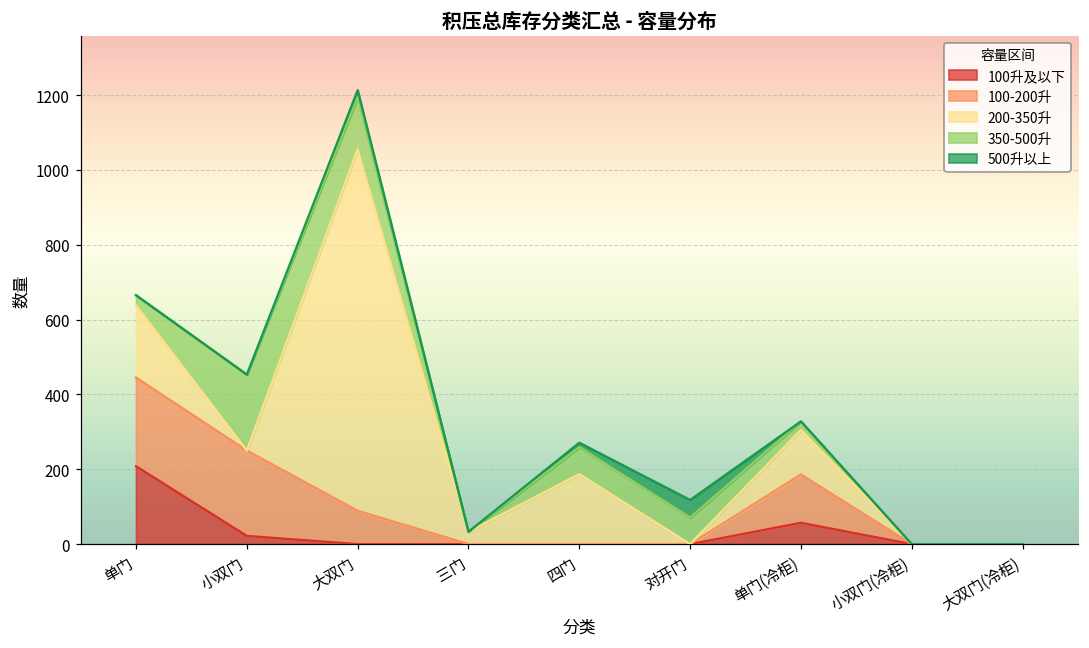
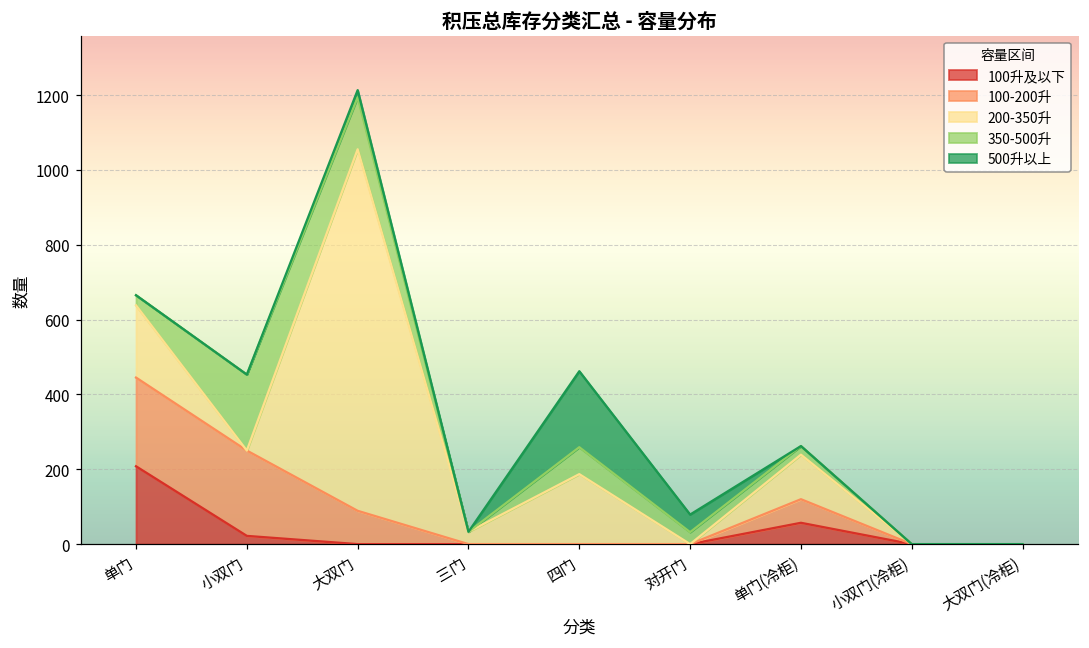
500升以上, 四门: 10 -> 200
350-500升, 对开门: 70 -> 30
100-200升, 单门(冷柜): 130 -> 60
